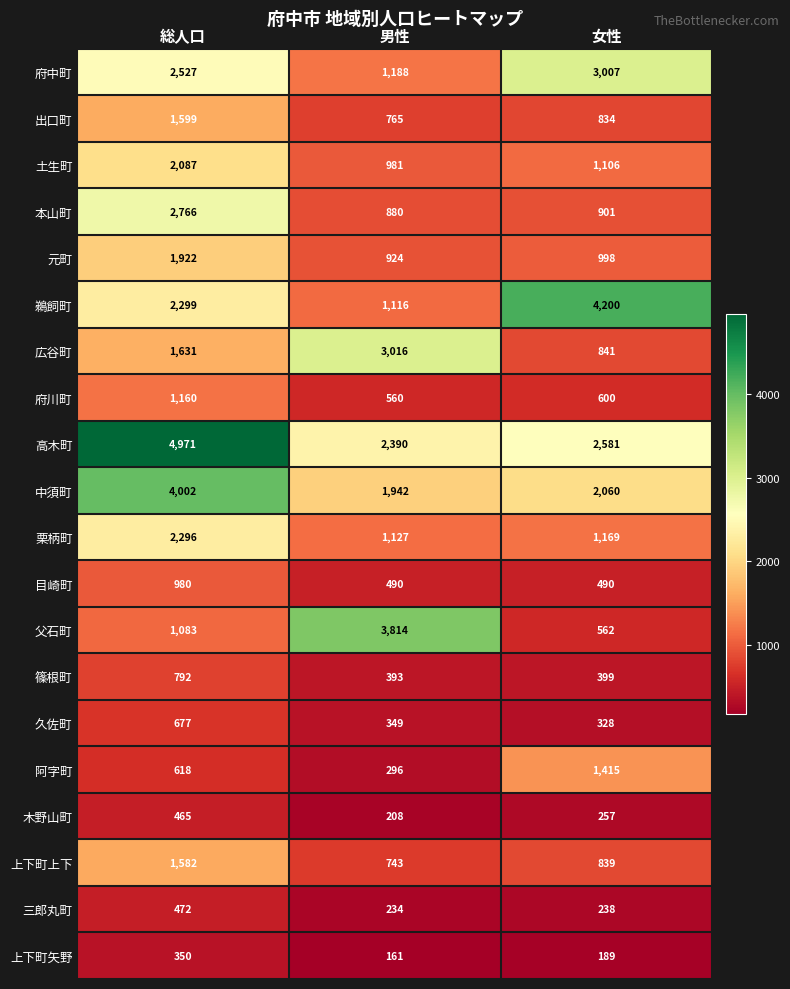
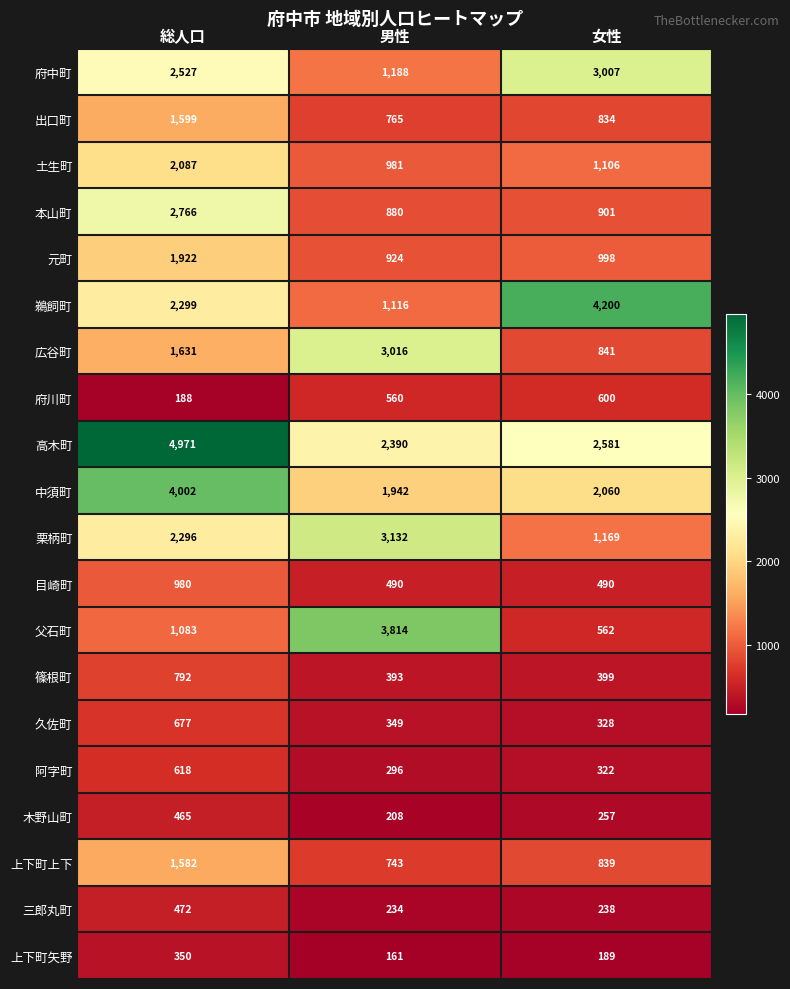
府川町, 総人口: 1,160 -> 188
栗柄町, 男性: 1,127 -> 3,132
阿字町, 女性: 1,415 -> 322
